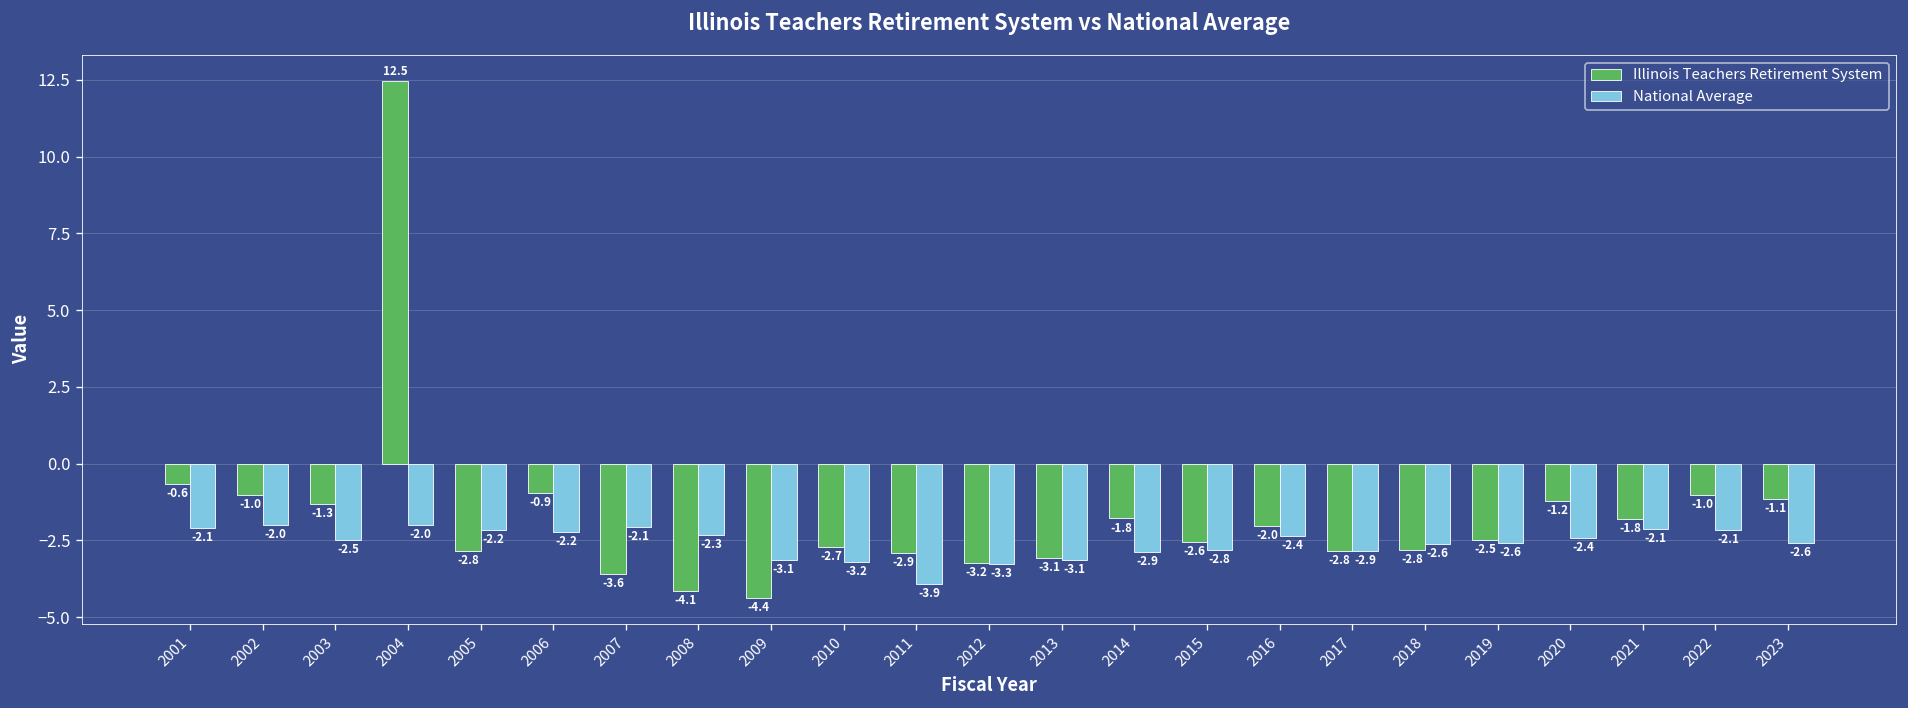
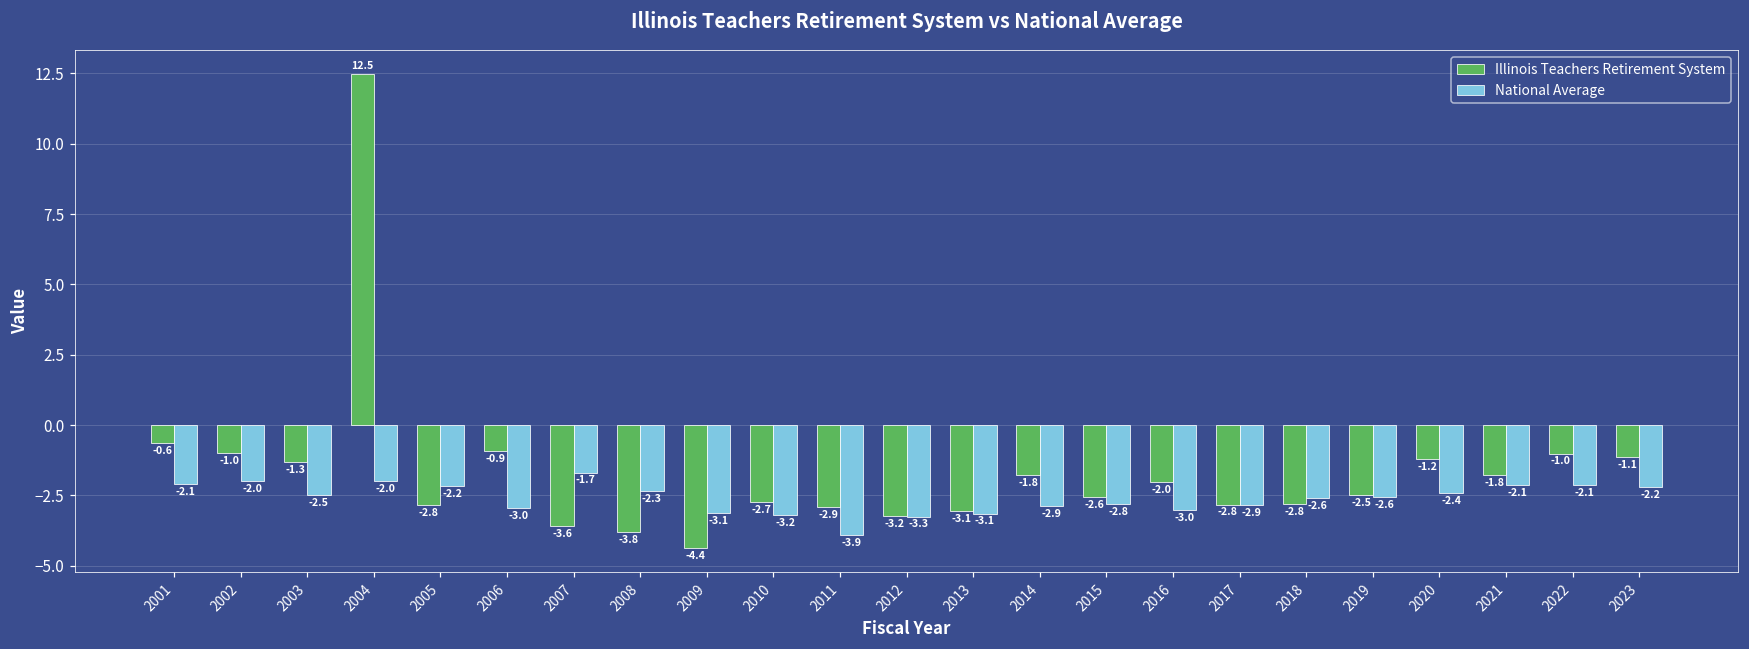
National Average, 2006: -2.2 -> -3.0
National Average, 2007: -2.1 -> -1.7
Illinois Teachers Retirement System, 2008: -4.1 -> -3.8
National Average, 2016: -2.4 -> -3.0
National Average, 2023: -2.6 -> -2.2
